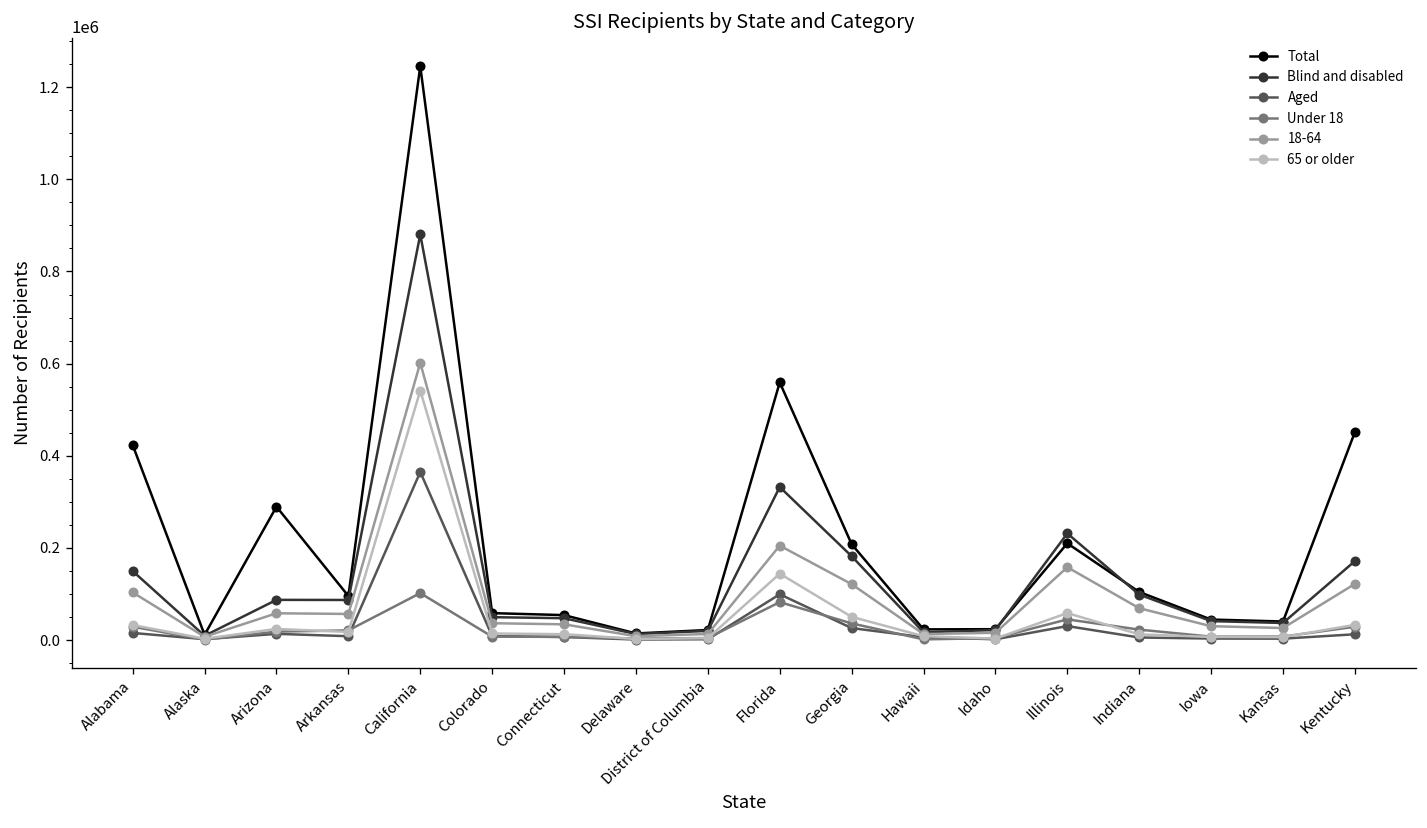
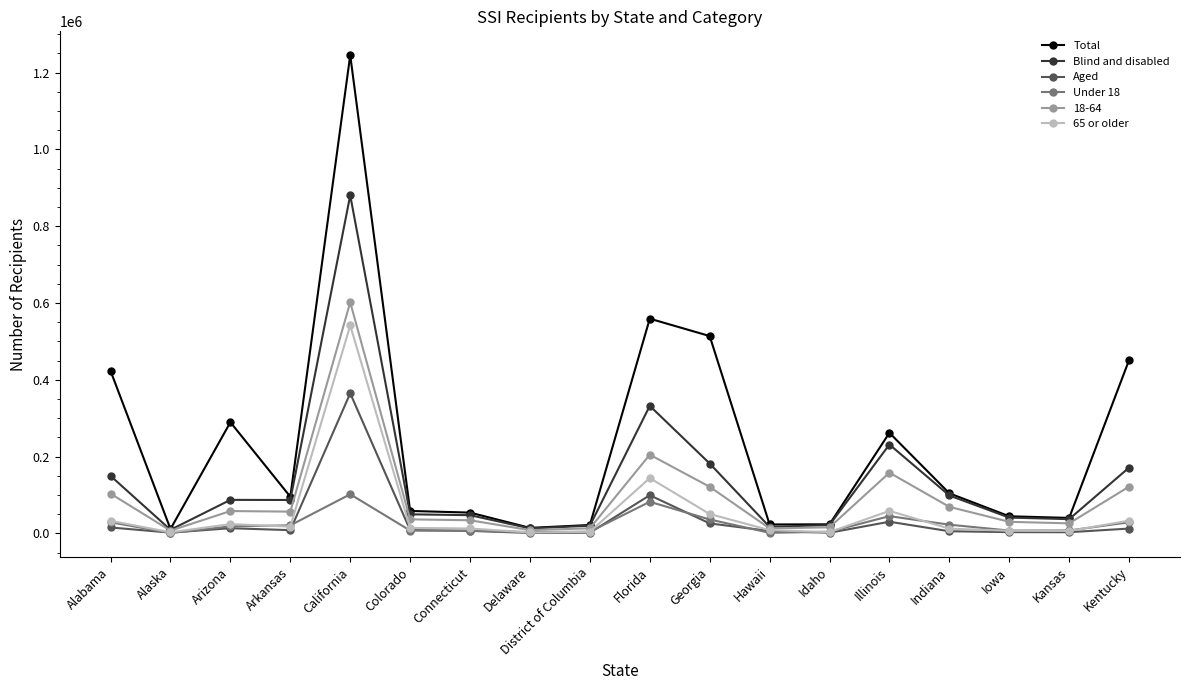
Total, Georgia: 210000 -> 510000
Total, Illinois: 210000 -> 260000
